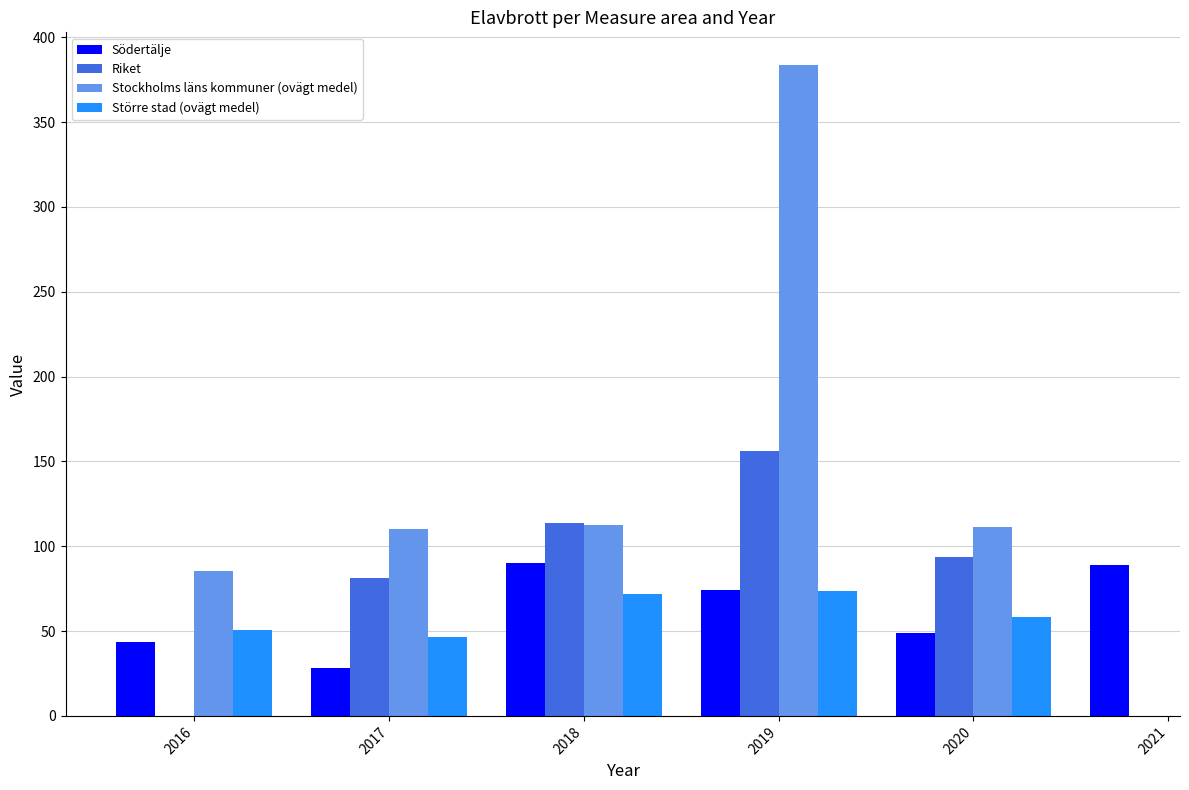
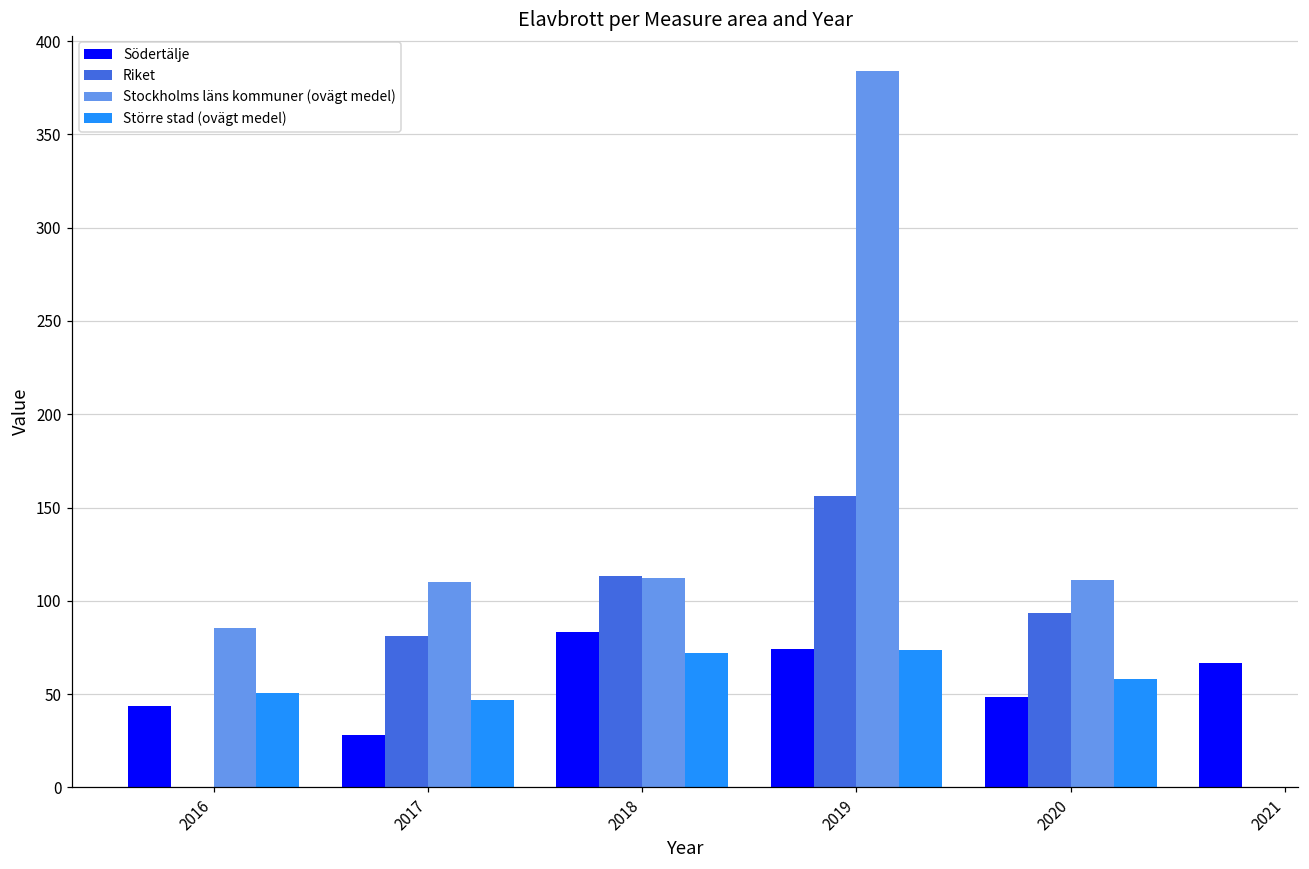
Södertälje, 2018: 90 -> 83
Södertälje, 2021: 89 -> 67
